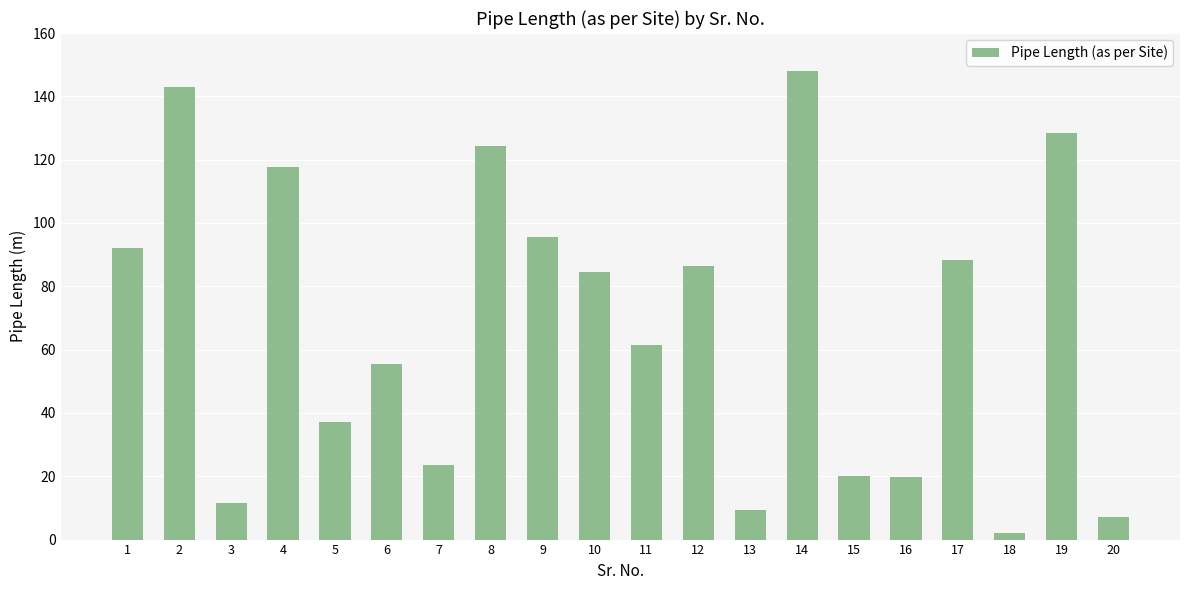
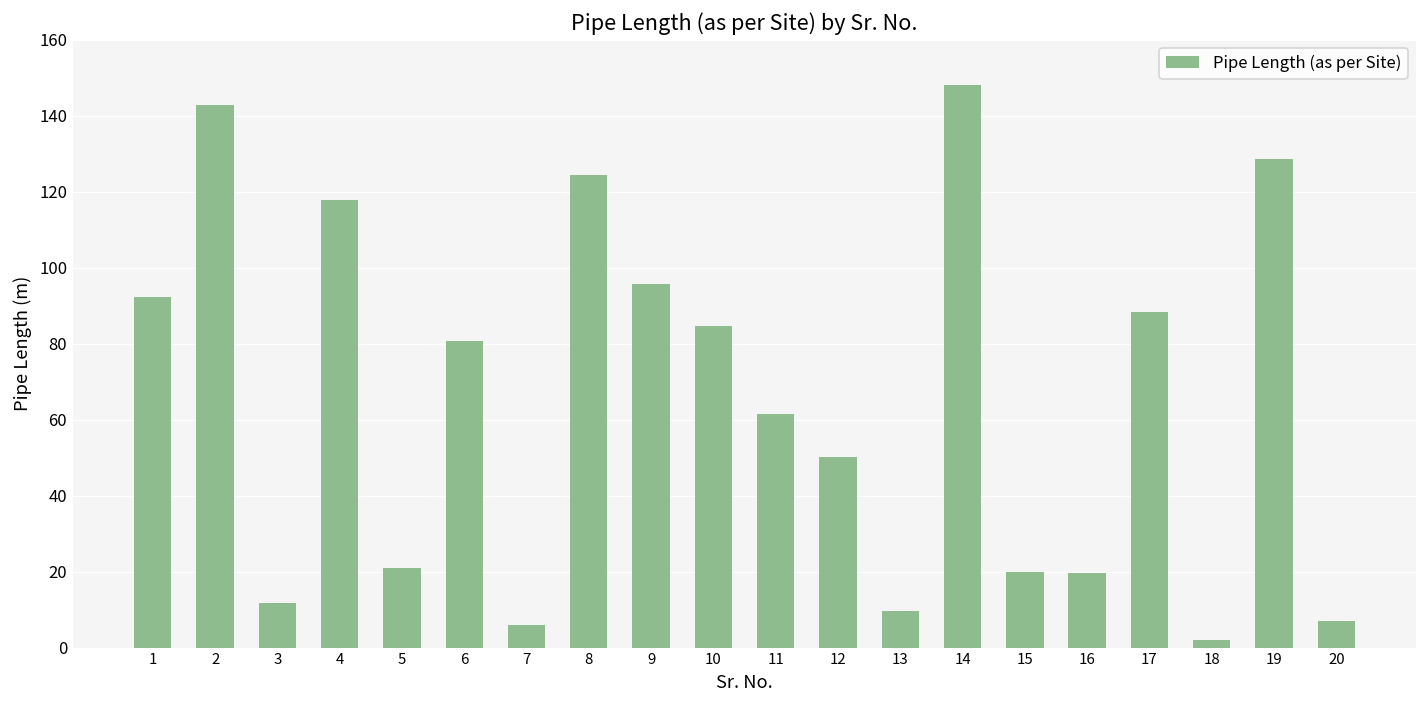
5: 37 -> 21
6: 55 -> 81
7: 23 -> 6
12: 86 -> 50
